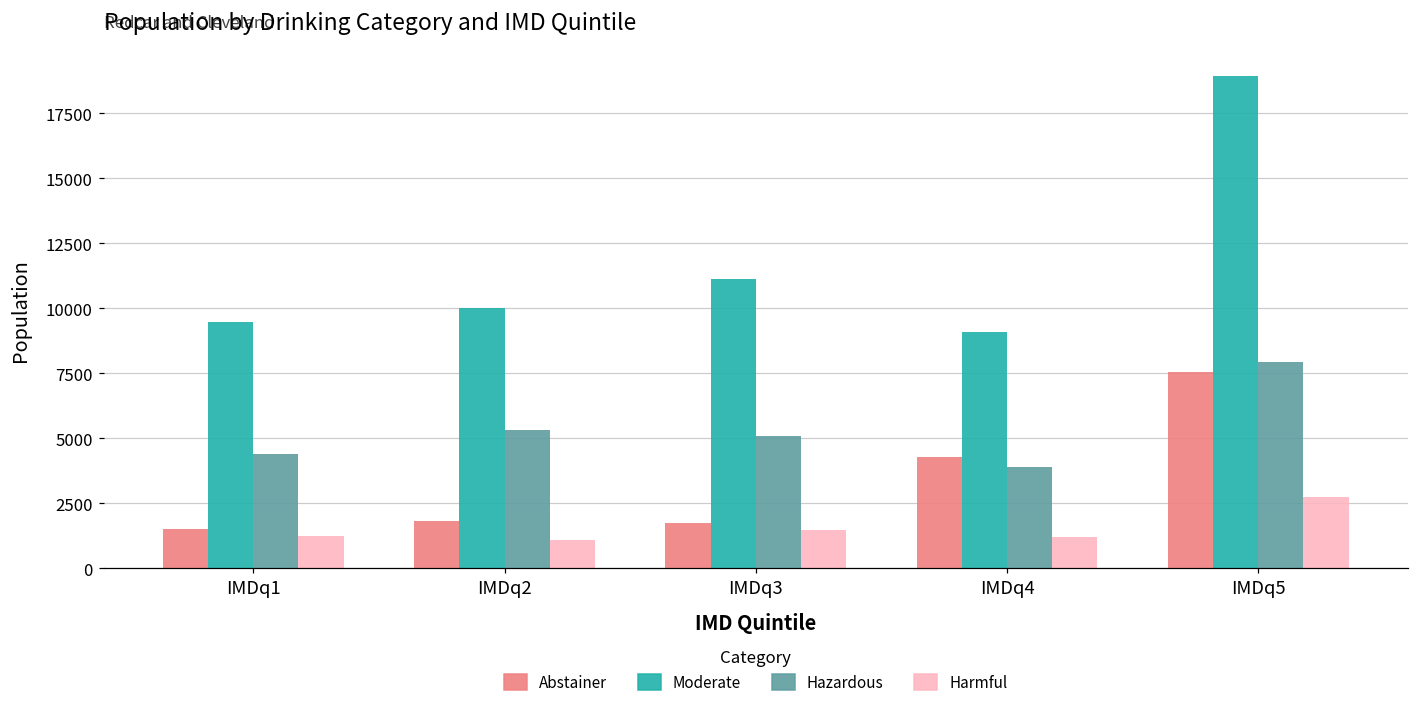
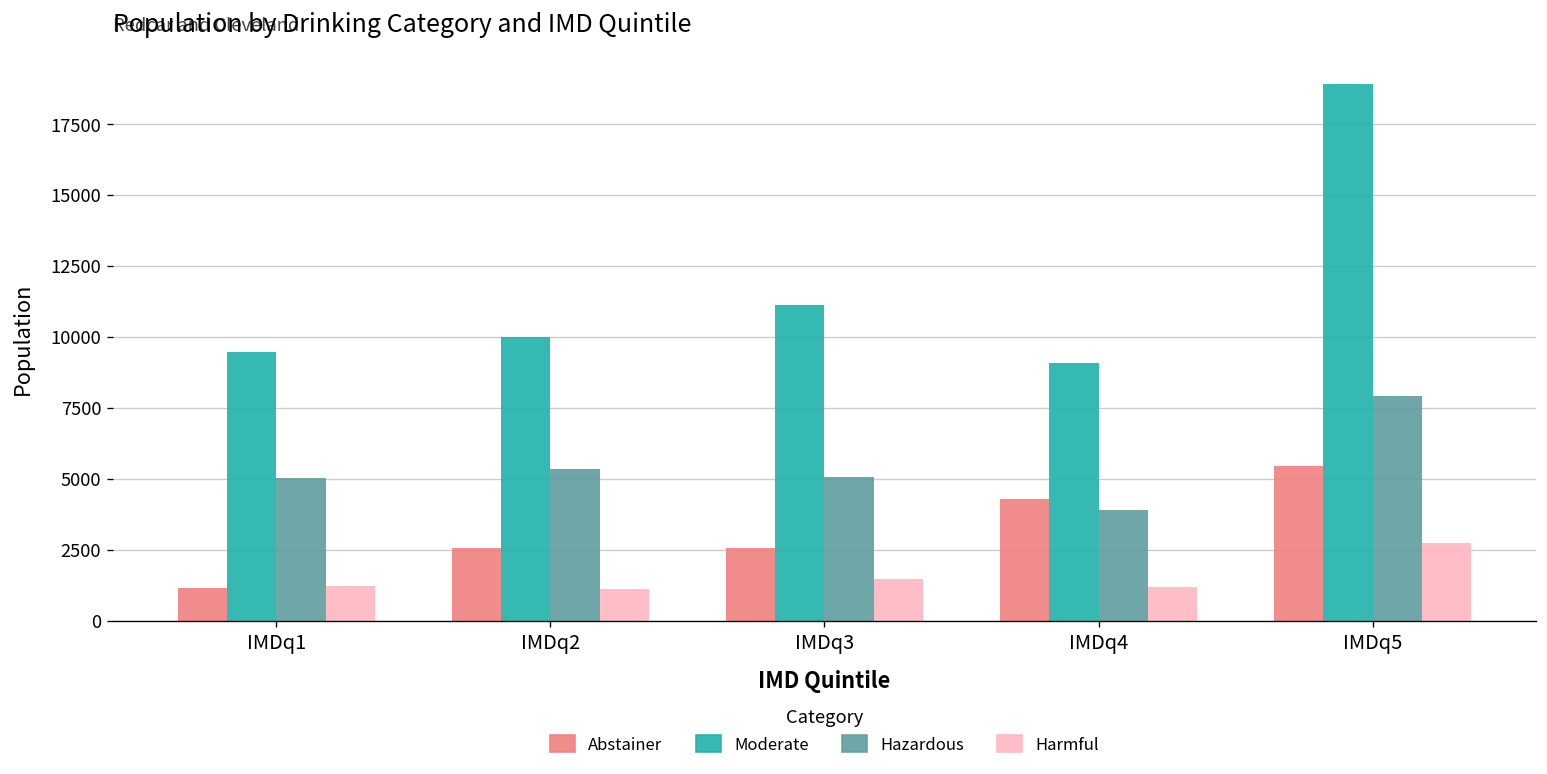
Abstainer, IMDq1: 1500 -> 1200
Hazardous, IMDq1: 4400 -> 5000
Abstainer, IMDq2: 1800 -> 2600
Abstainer, IMDq3: 1800 -> 2600
Abstainer, IMDq5: 7500 -> 5400
